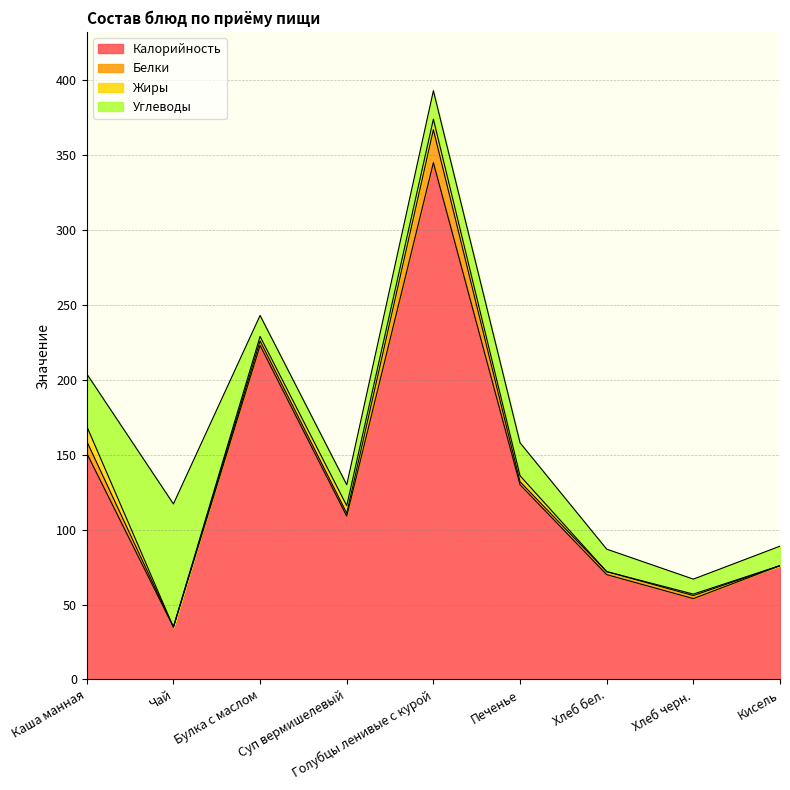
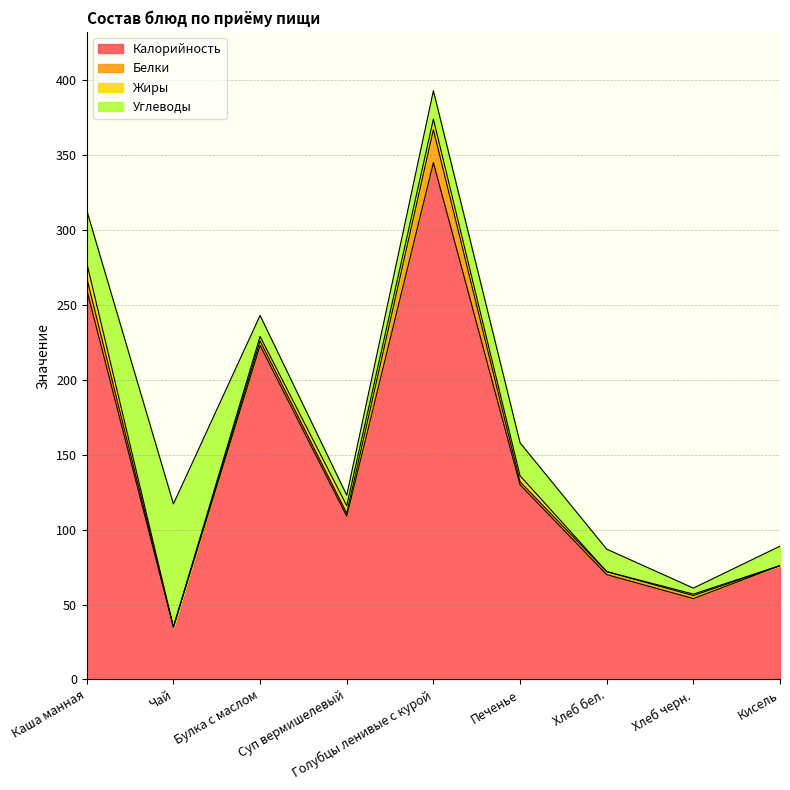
Калорийность, Каша манная: 151 -> 260
Углеводы, Суп вермишелевый: 14 -> 7
Углеводы, Хлеб черн.: 10 -> 4
